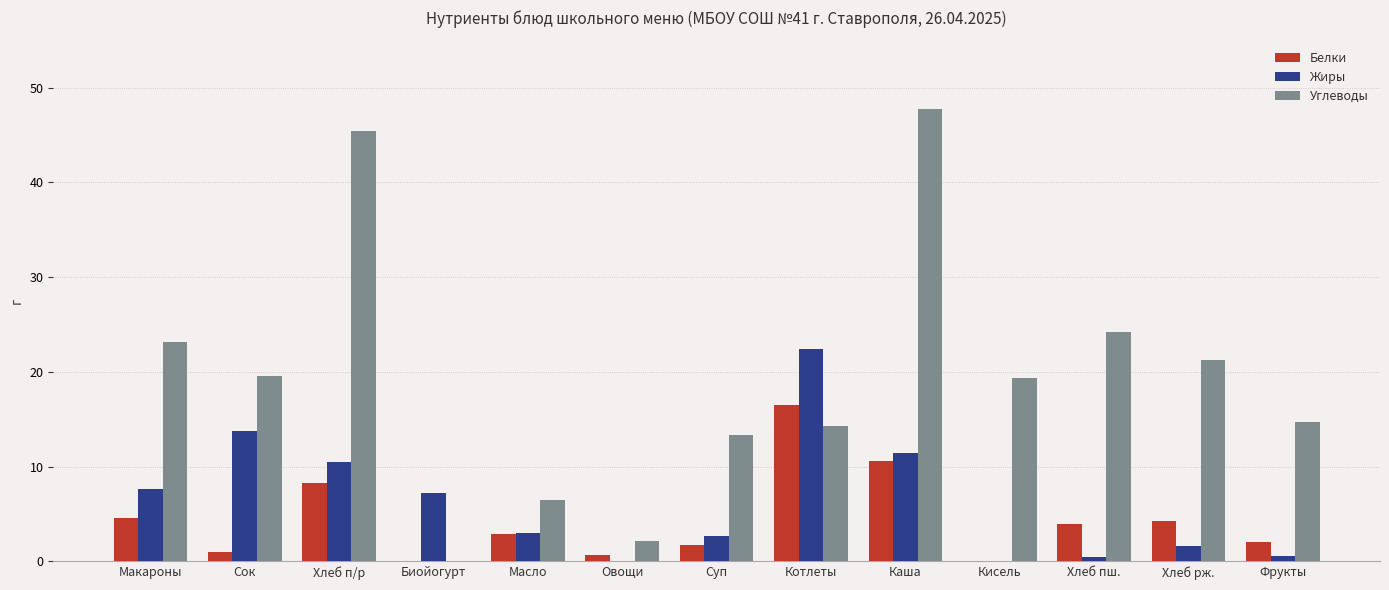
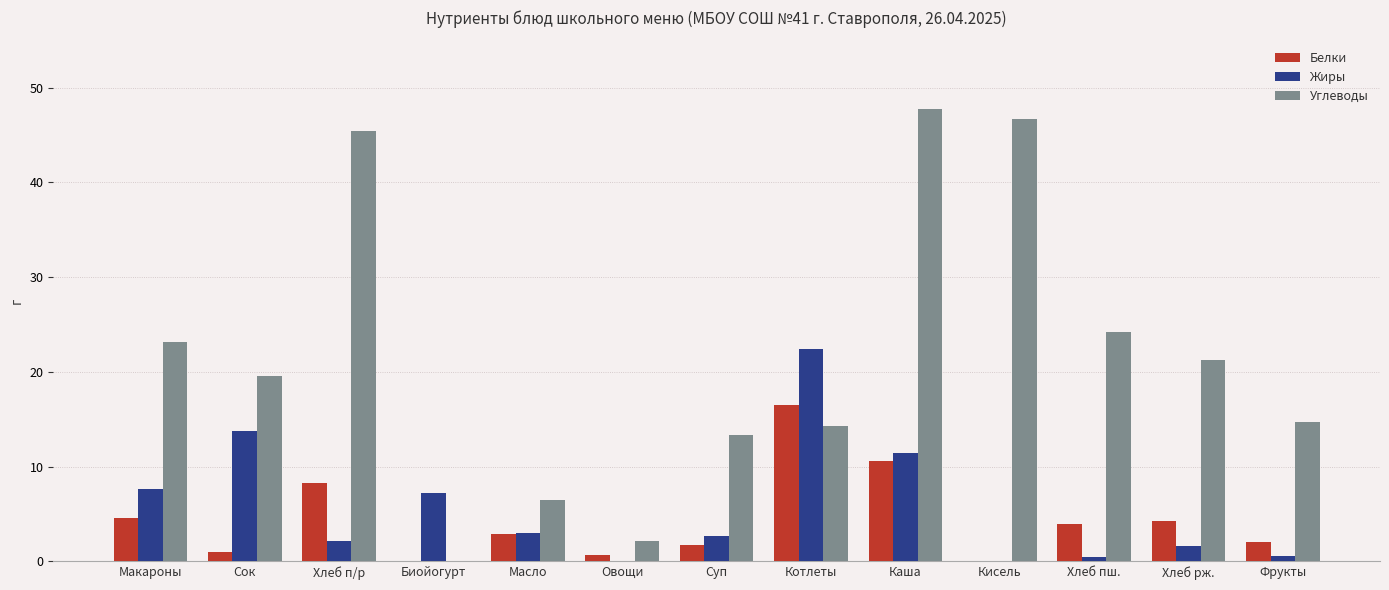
Жиры, Хлеб п/р: 11 -> 2
Углеводы, Кисель: 19 -> 47
